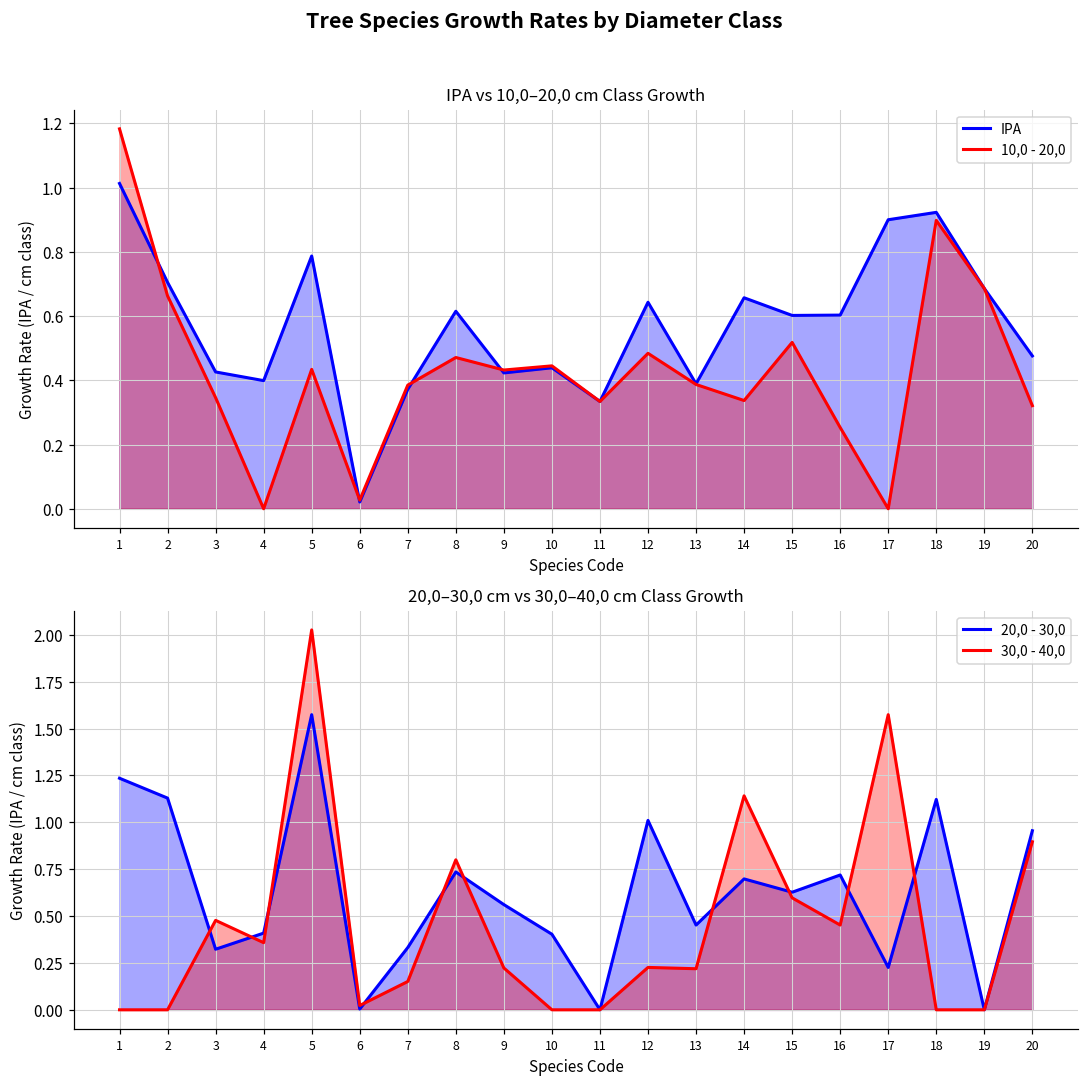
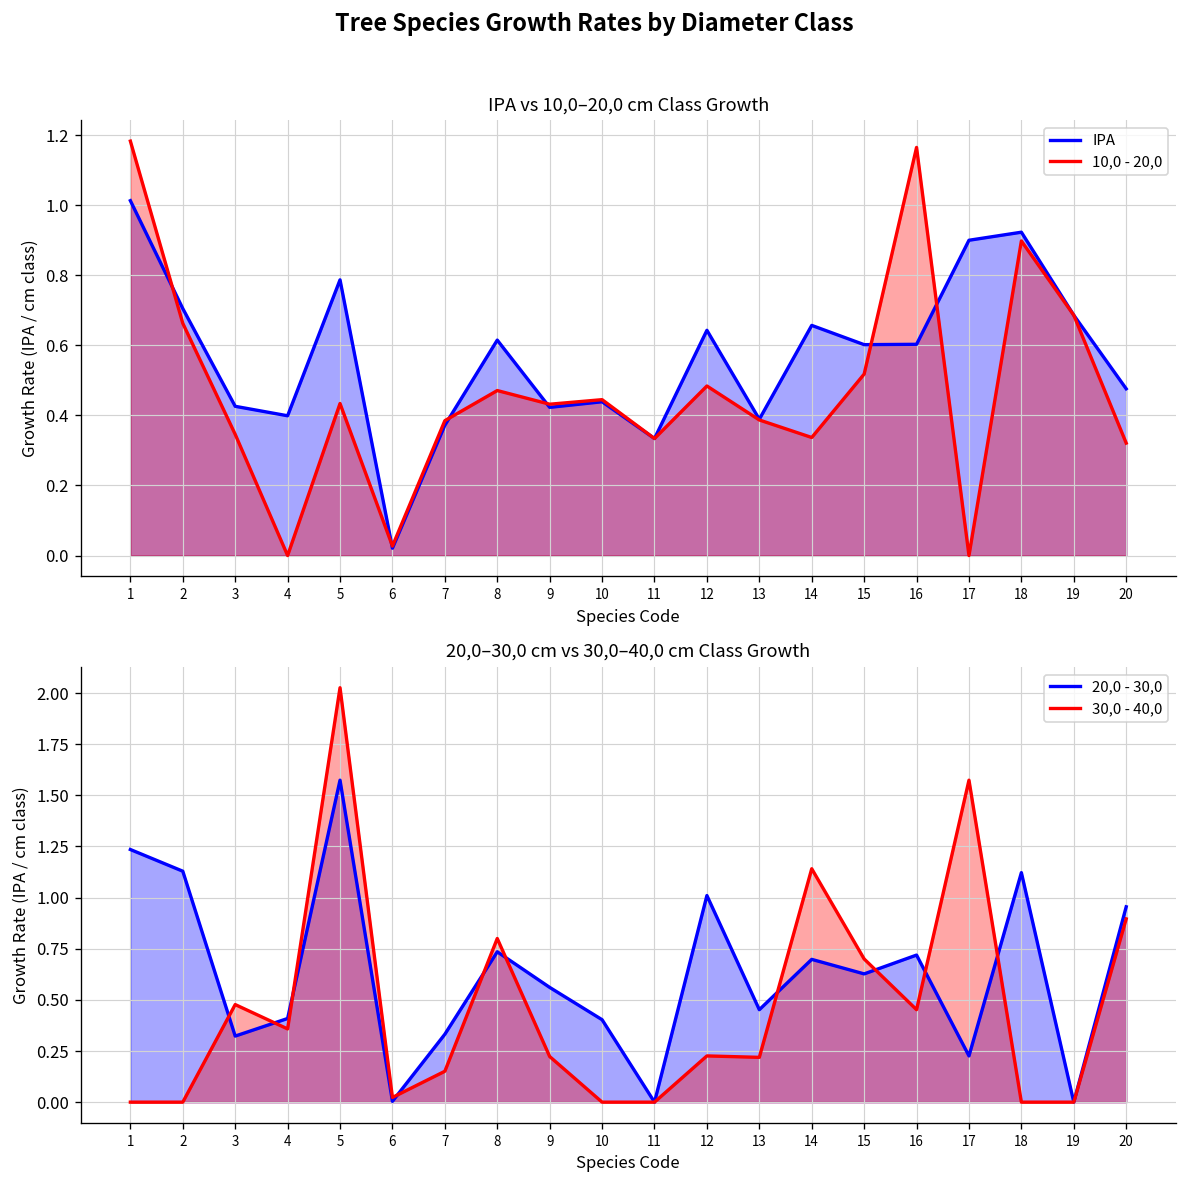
IPA vs 10,0–20,0 cm Class Growth, 10,0 - 20,0, 16: 0.25 -> 1.17
20,0–30,0 cm vs 30,0–40,0 cm Class Growth, 30,0 - 40,0, 15: 0.60 -> 0.70
